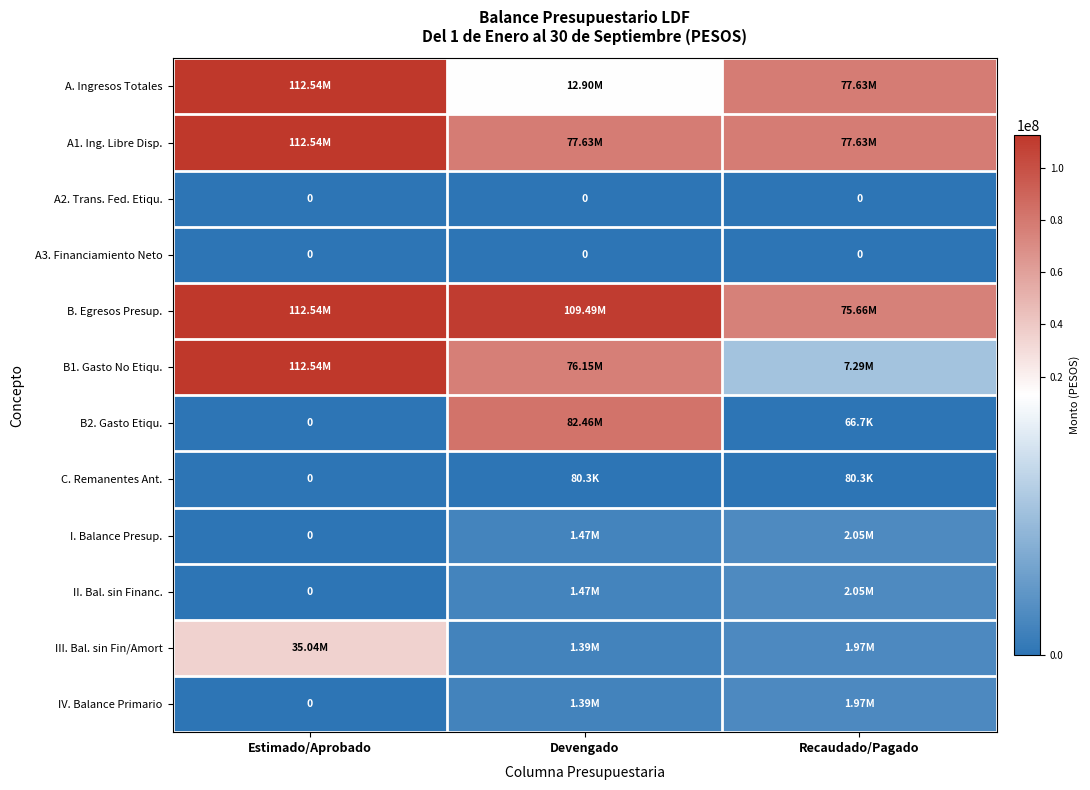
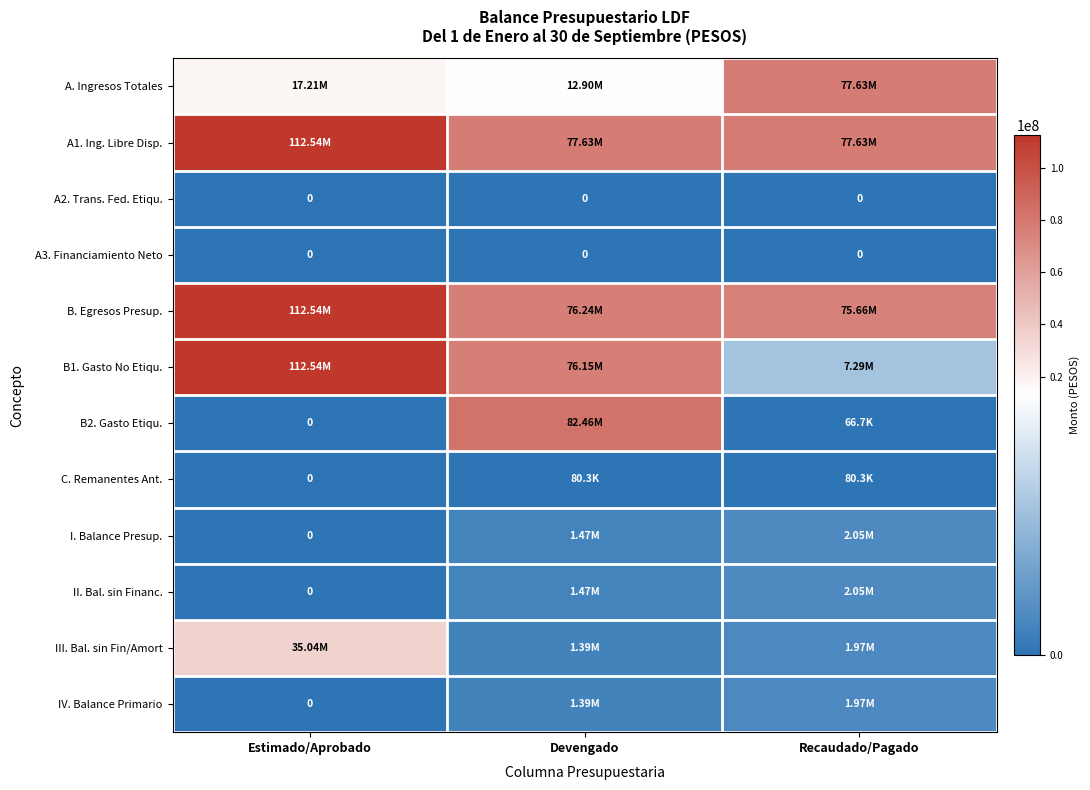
A. Ingresos Totales, Estimado/Aprobado: 112.54M -> 17.21M
B. Egresos Presup., Devengado: 109.49M -> 76.24M
